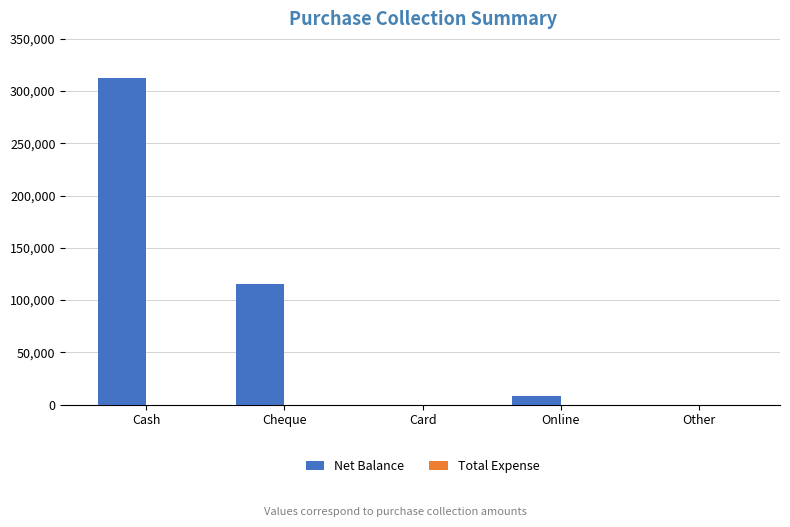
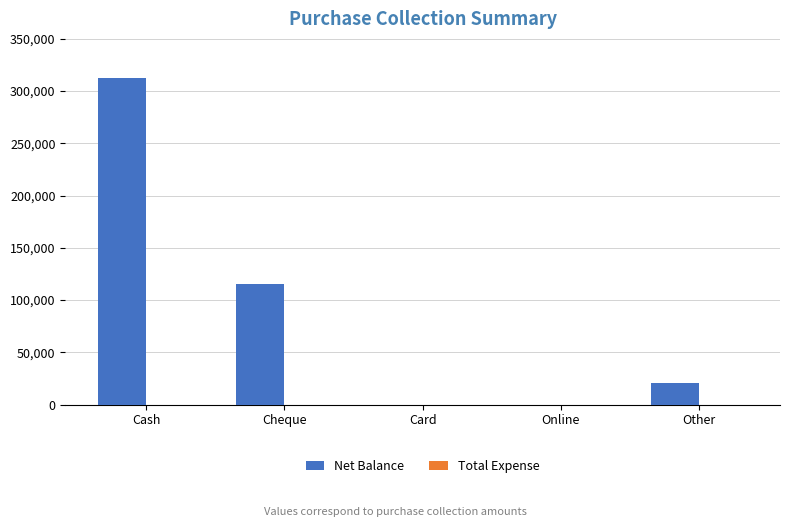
Net Balance, Online: 9,000 -> 0
Net Balance, Other: 0 -> 21,000
